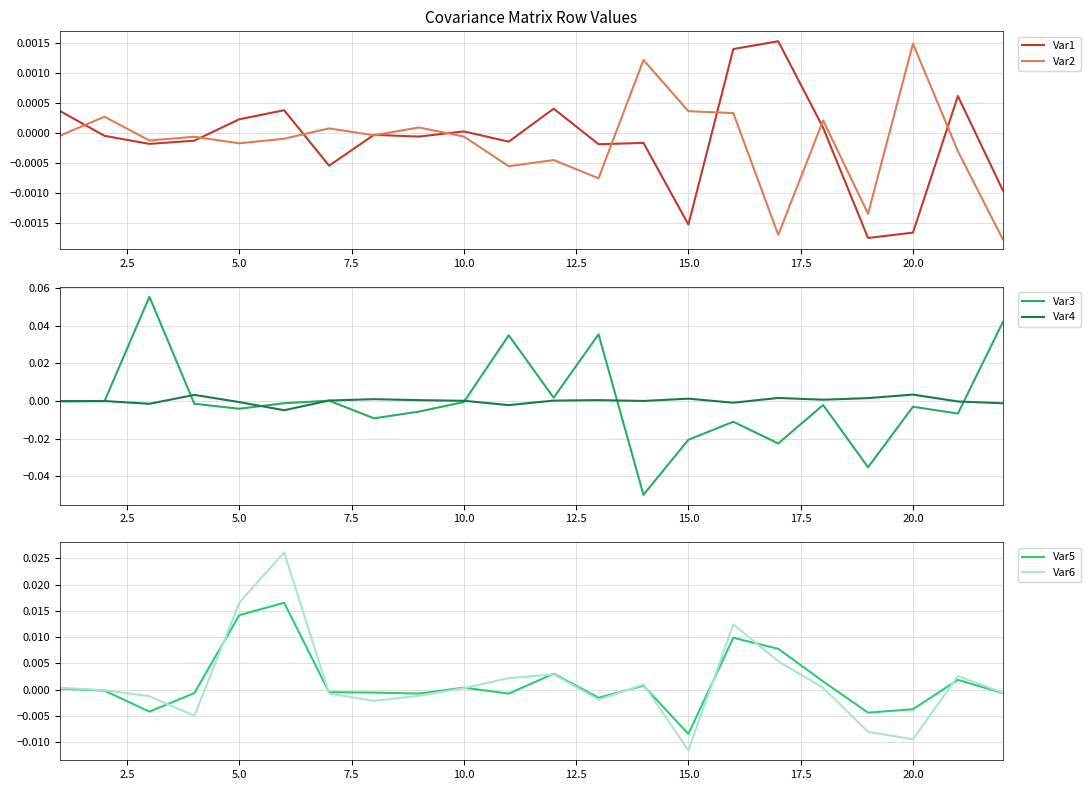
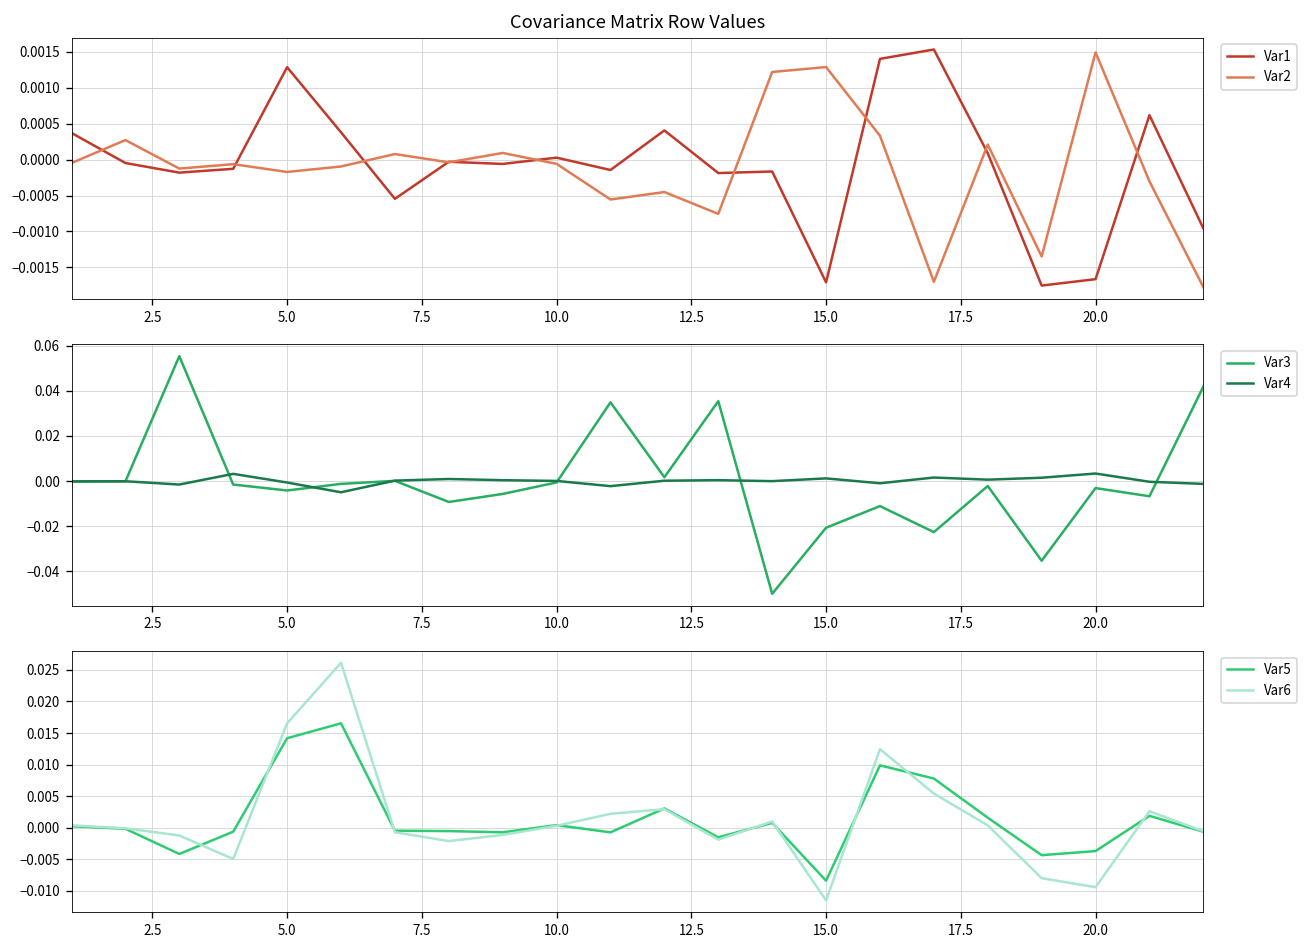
Covariance Matrix Row Values, Var1, 5.0: 0.0002 -> 0.0013
Covariance Matrix Row Values, Var1, 15.0: -0.0015 -> -0.0017
Covariance Matrix Row Values, Var2, 15.0: 0.0004 -> 0.0013
